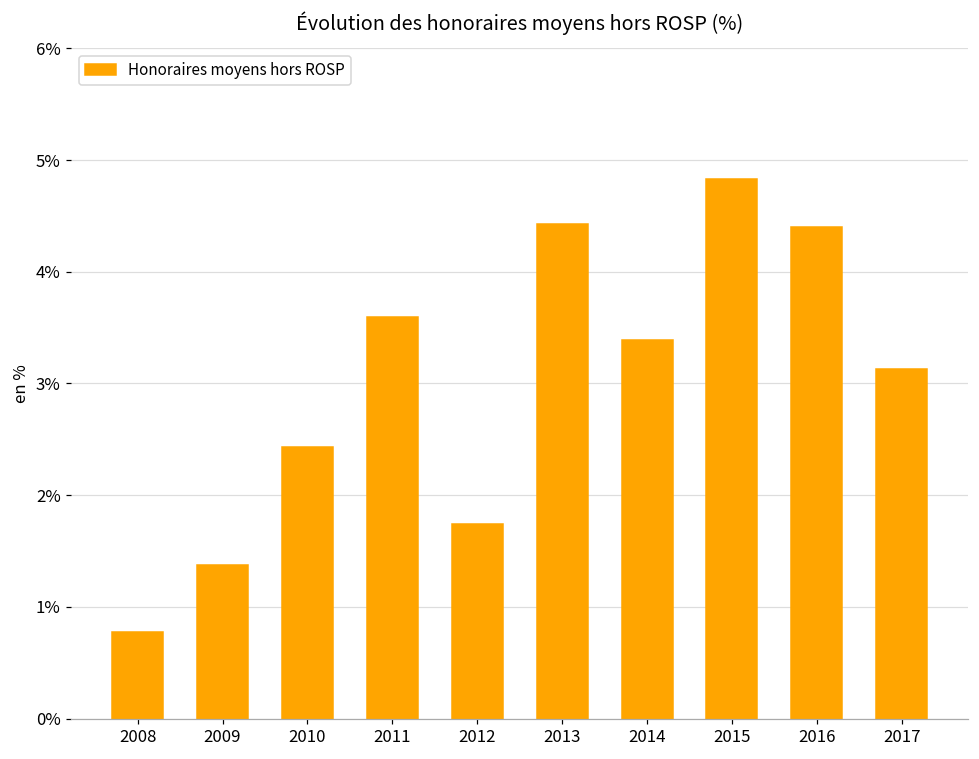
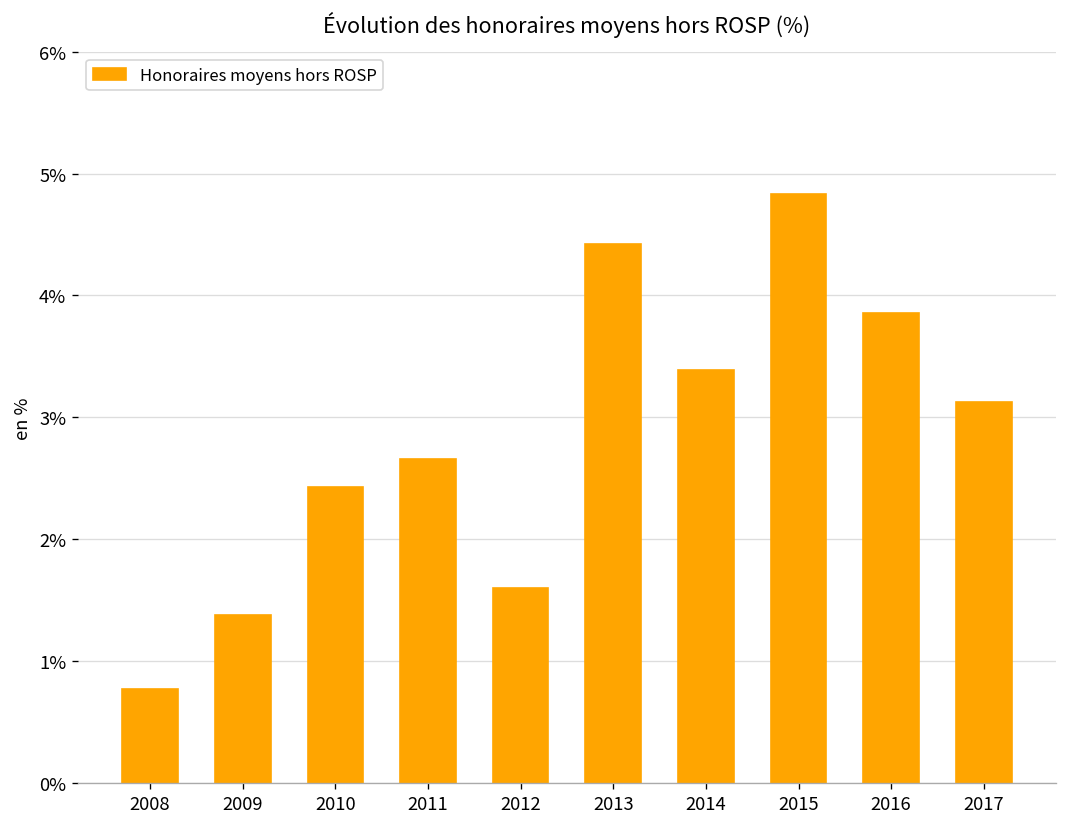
2011: 3.59% -> 2.66%
2012: 1.74% -> 1.60%
2016: 4.40% -> 3.85%
